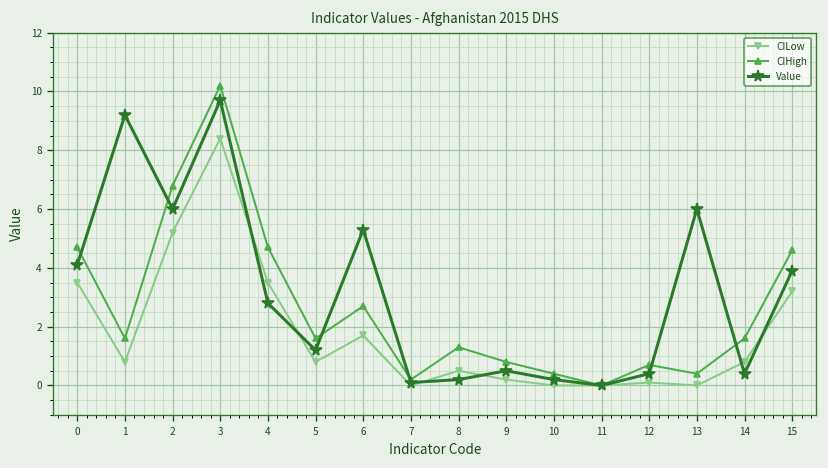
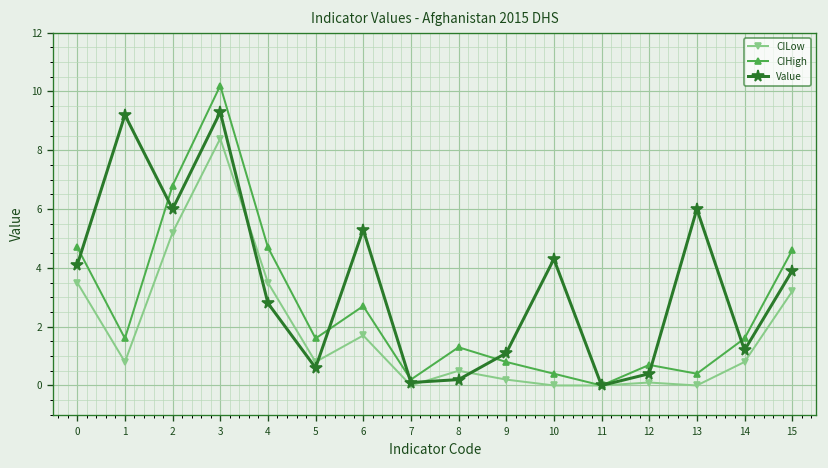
Value, 3: 9.7 -> 9.3
Value, 5: 1.2 -> 0.6
Value, 9: 0.5 -> 1.1
Value, 10: 0.2 -> 4.3
Value, 14: 0.4 -> 1.2
